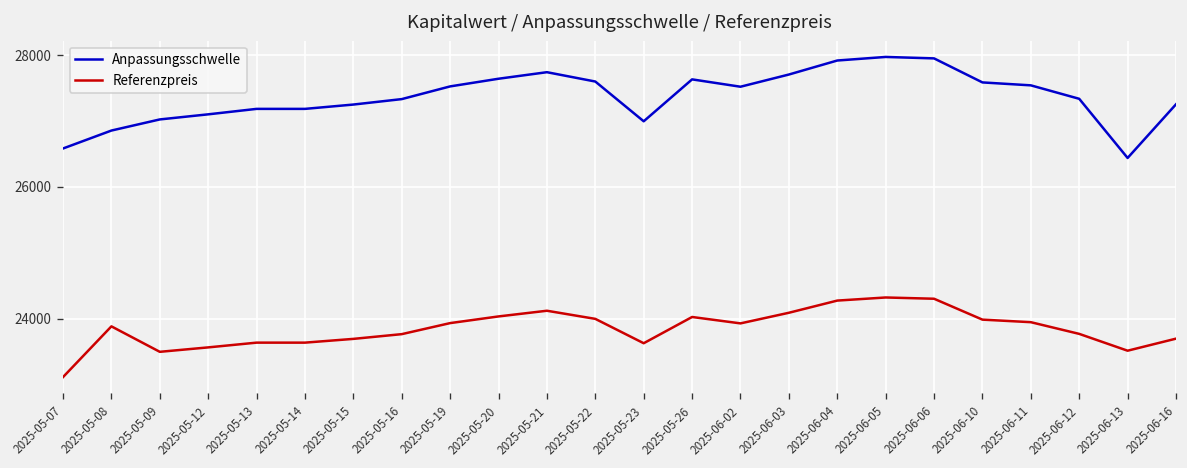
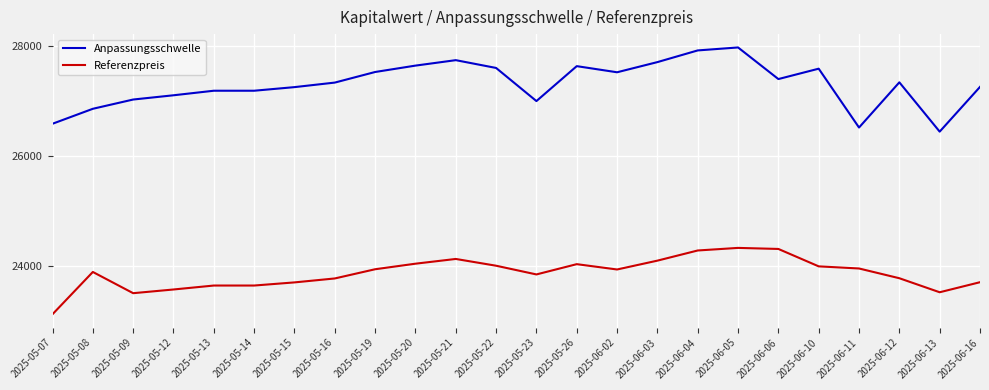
Referenzpreis, 2025-05-23: 23600 -> 23800
Anpassungsschwelle, 2025-06-06: 28000 -> 27400
Anpassungsschwelle, 2025-06-11: 27500 -> 26500
